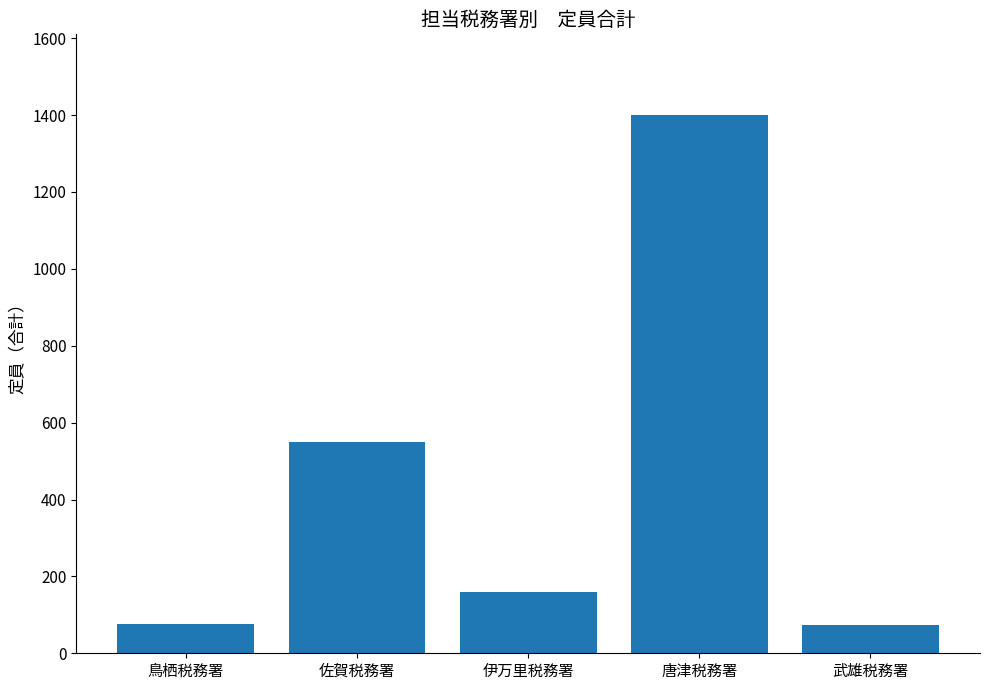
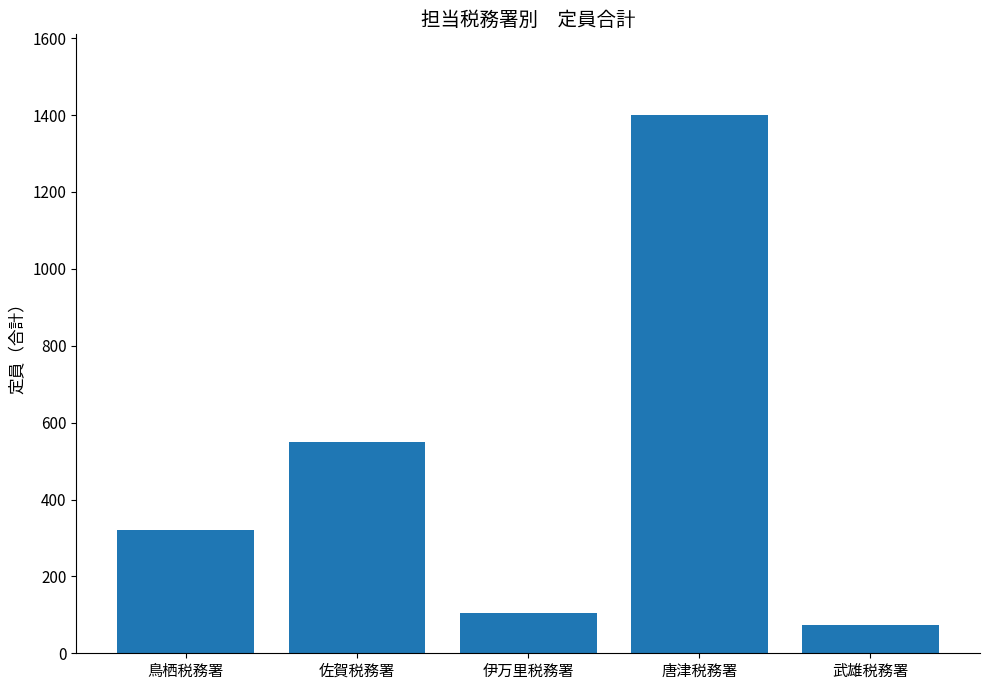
鳥栖税務署: 80 -> 320
伊万里税務署: 160 -> 110
